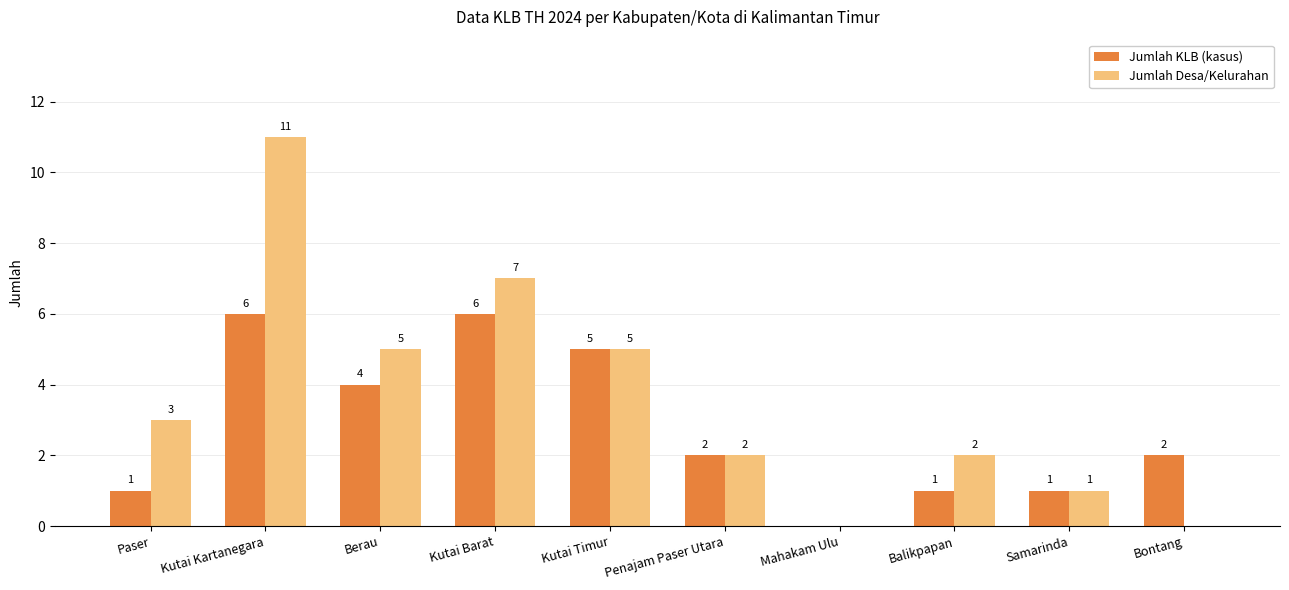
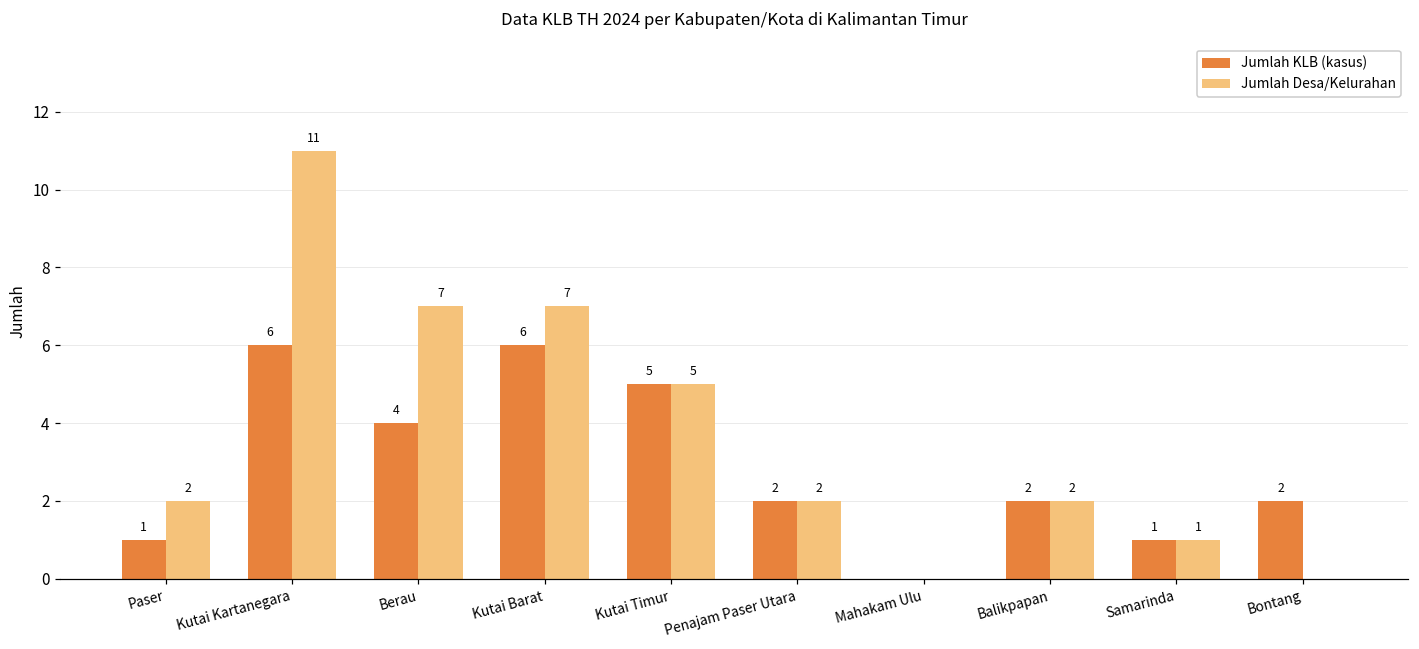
Jumlah Desa/Kelurahan, Paser: 3 -> 2
Jumlah Desa/Kelurahan, Berau: 5 -> 7
Jumlah KLB (kasus), Balikpapan: 1 -> 2
